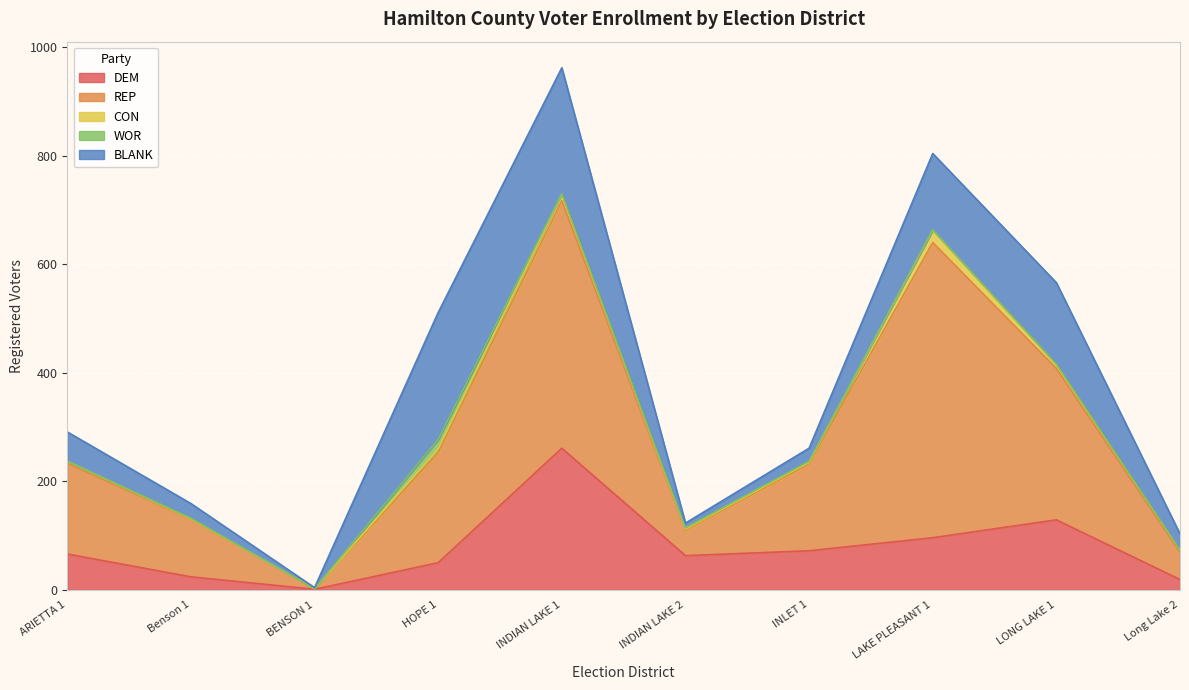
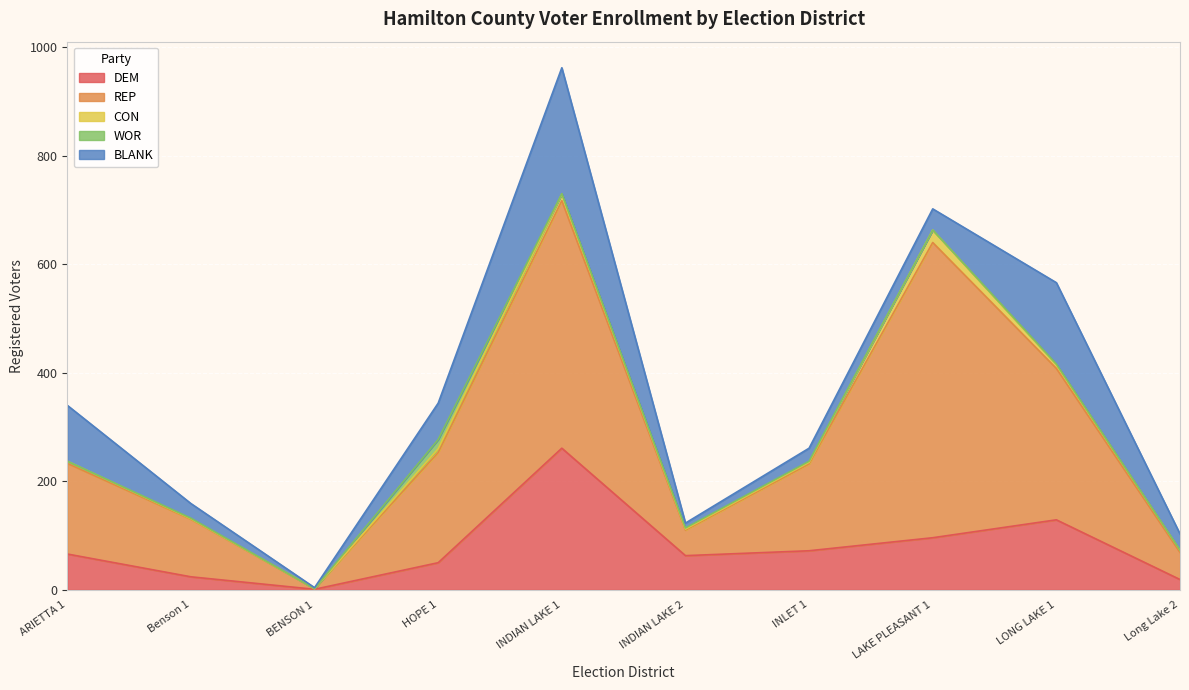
BLANK, ARIETTA 1: 50 -> 100
BLANK, HOPE 1: 230 -> 70
BLANK, LAKE PLEASANT 1: 140 -> 40
